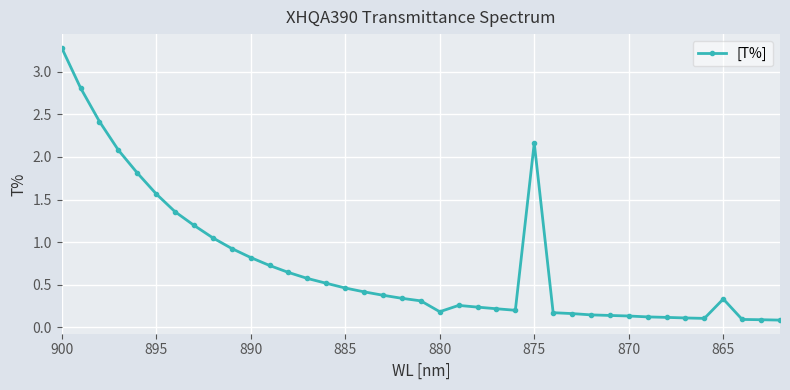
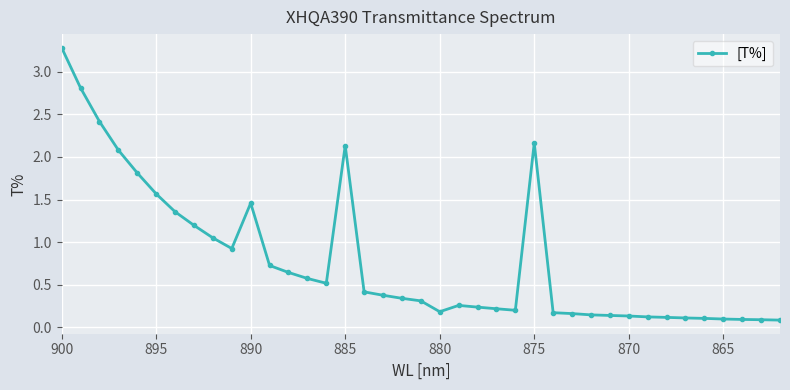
890: 0.8 -> 1.5
885: 0.5 -> 2.1
865: 0.3 -> 0.1
